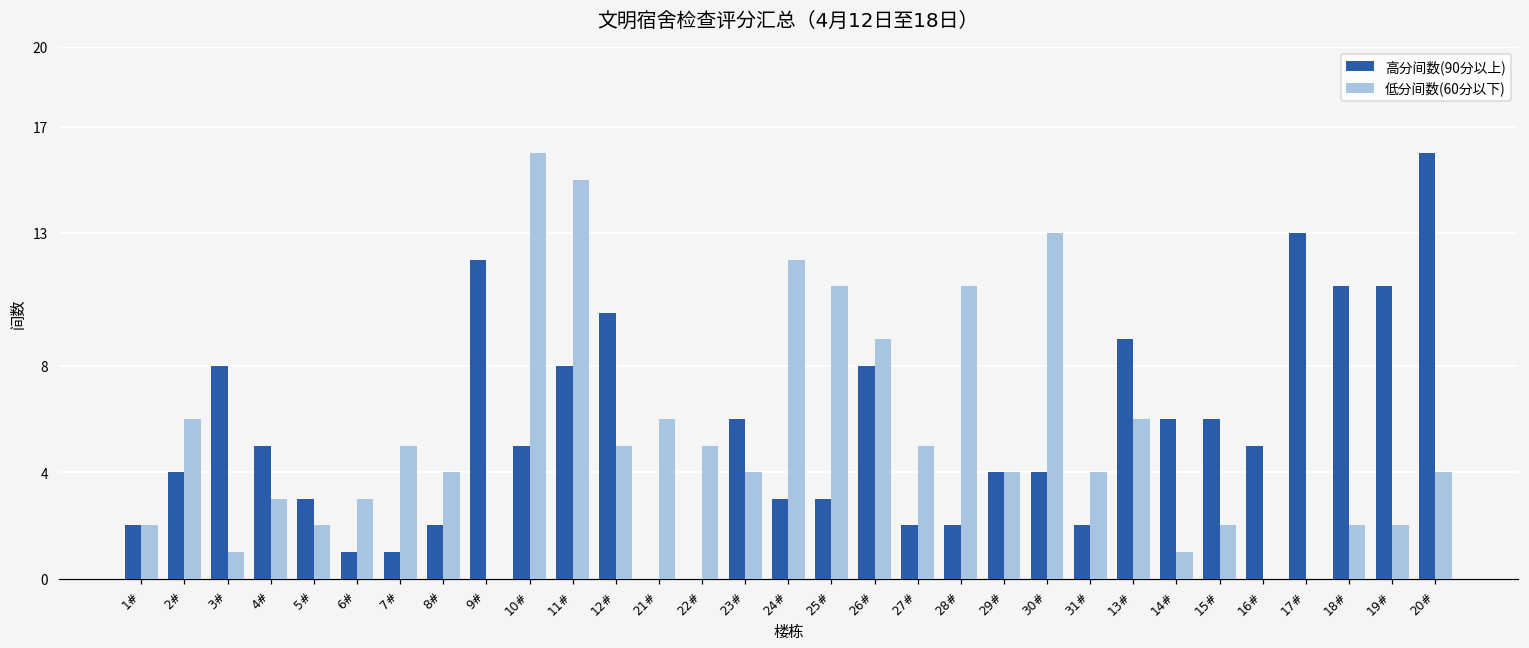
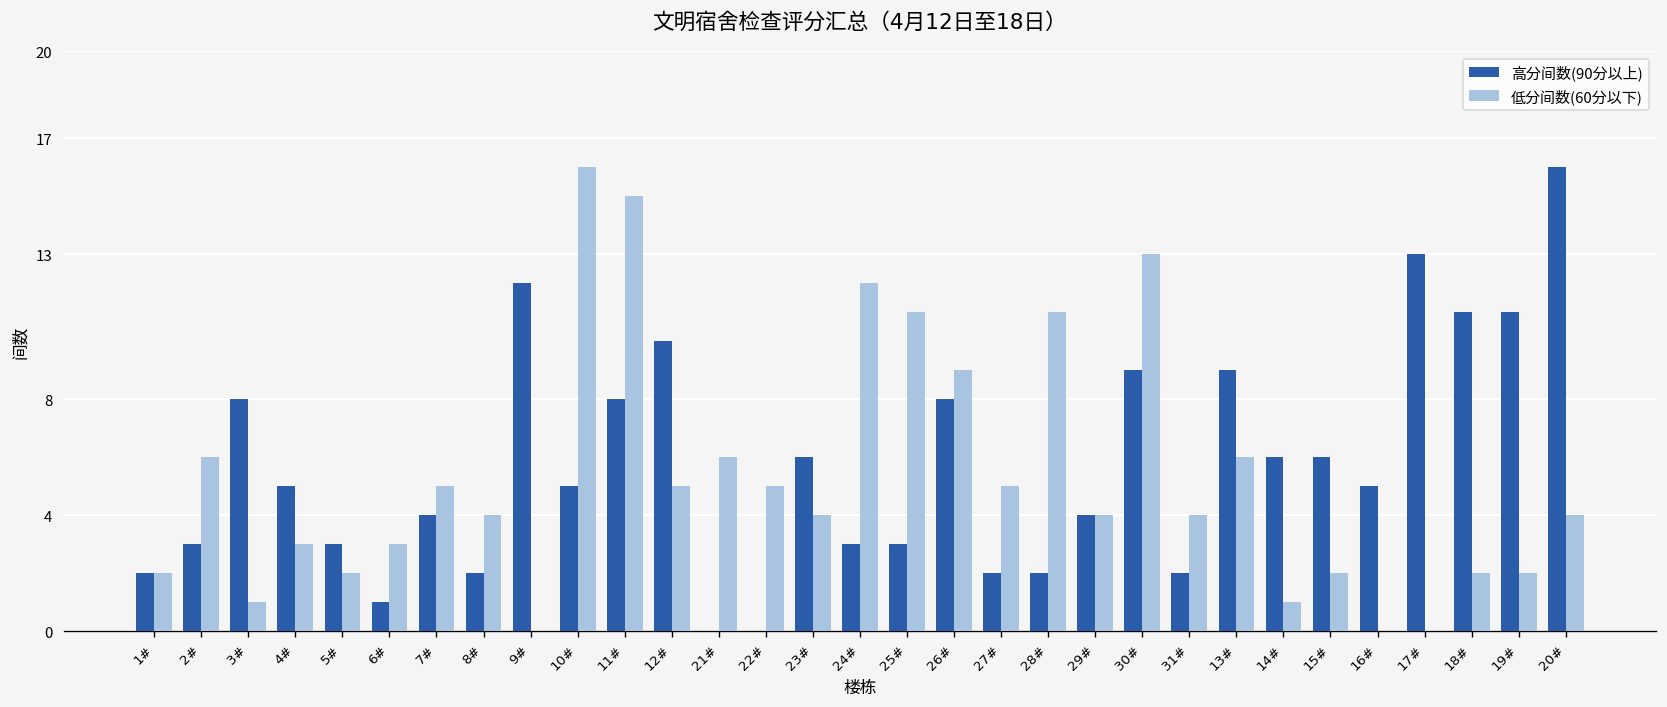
高分间数(90分以上), 2#: 4 -> 3
高分间数(90分以上), 7#: 1 -> 4
高分间数(90分以上), 30#: 4 -> 9
